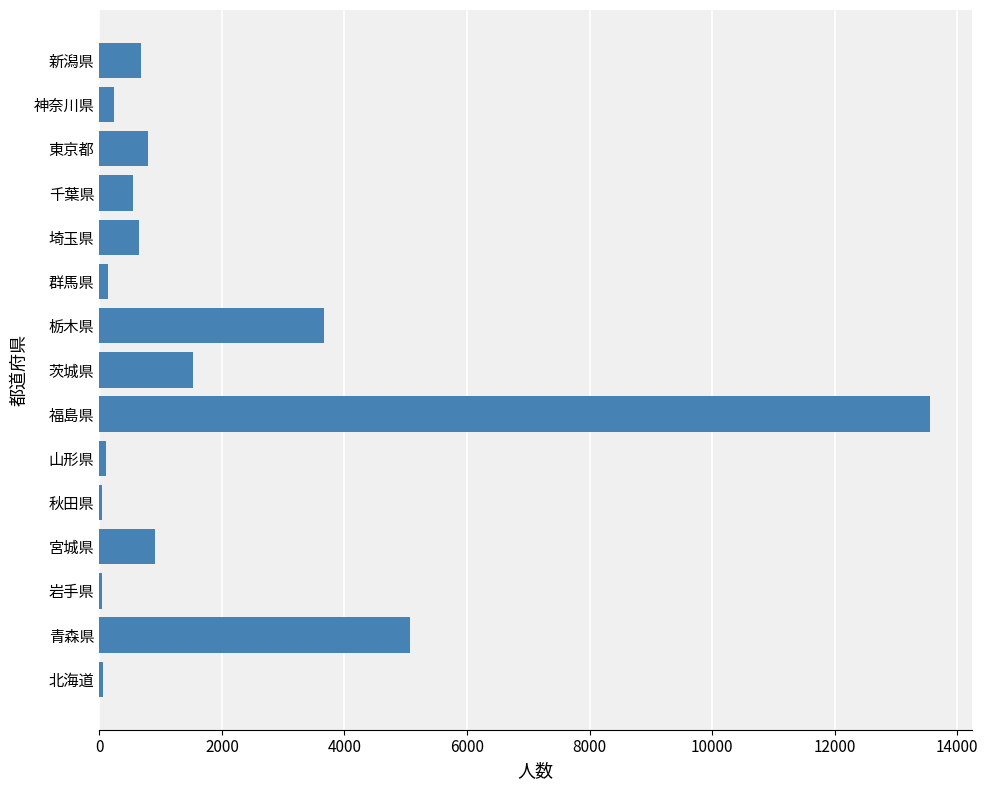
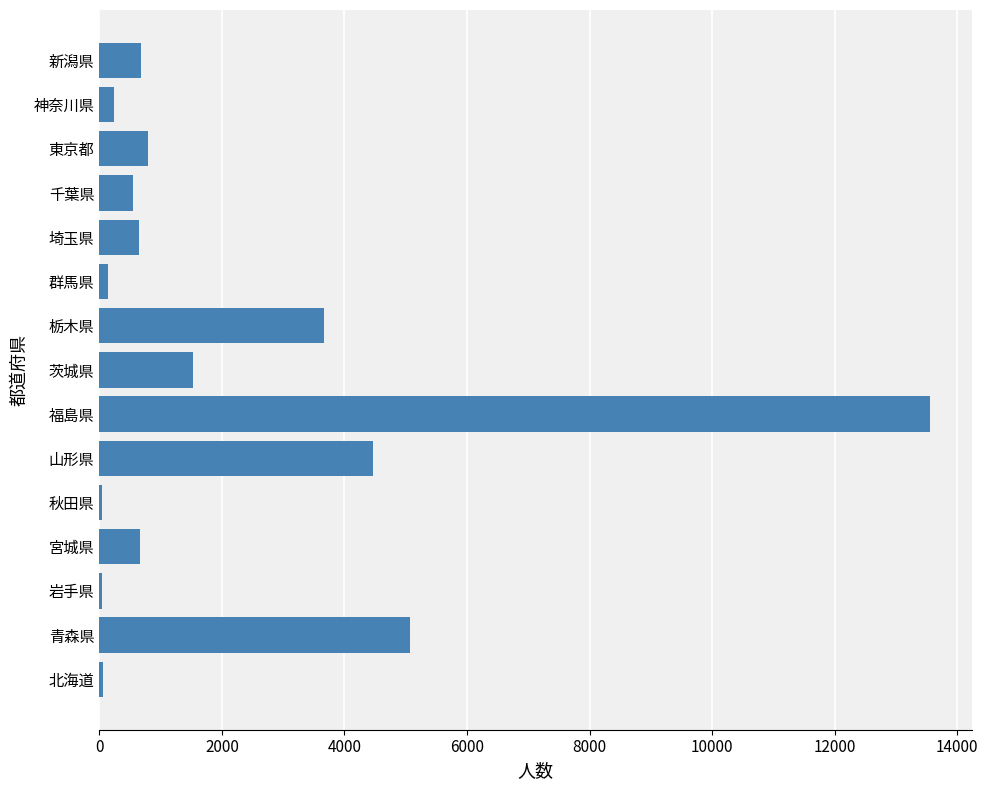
山形県: 100 -> 4500
宮城県: 900 -> 700
